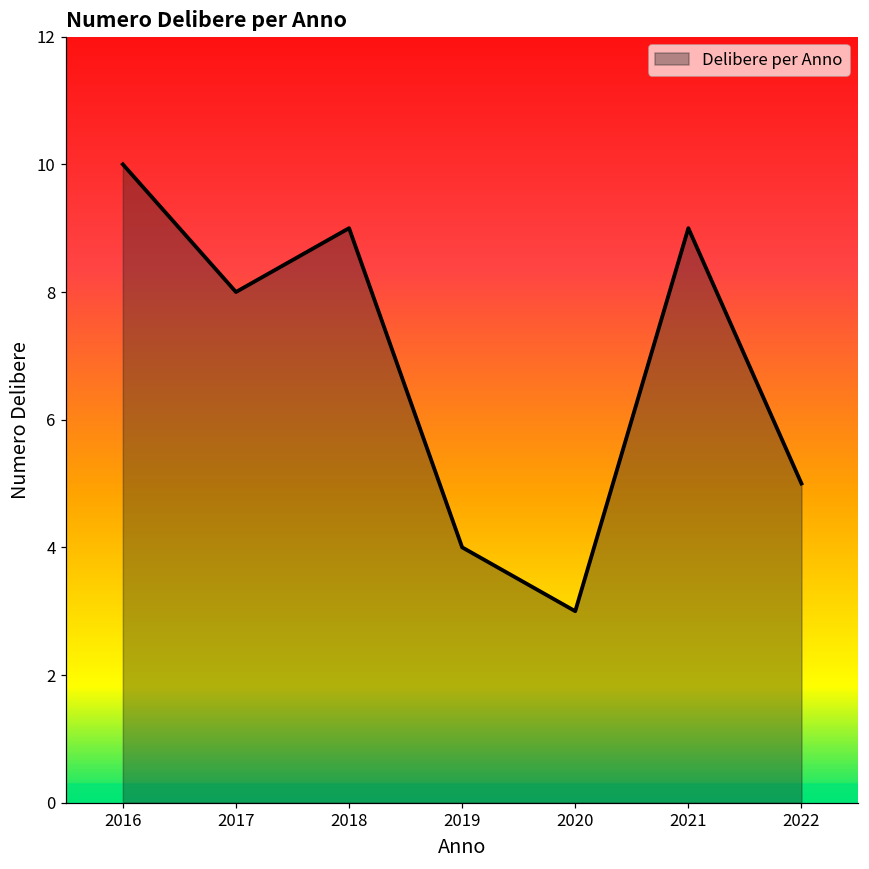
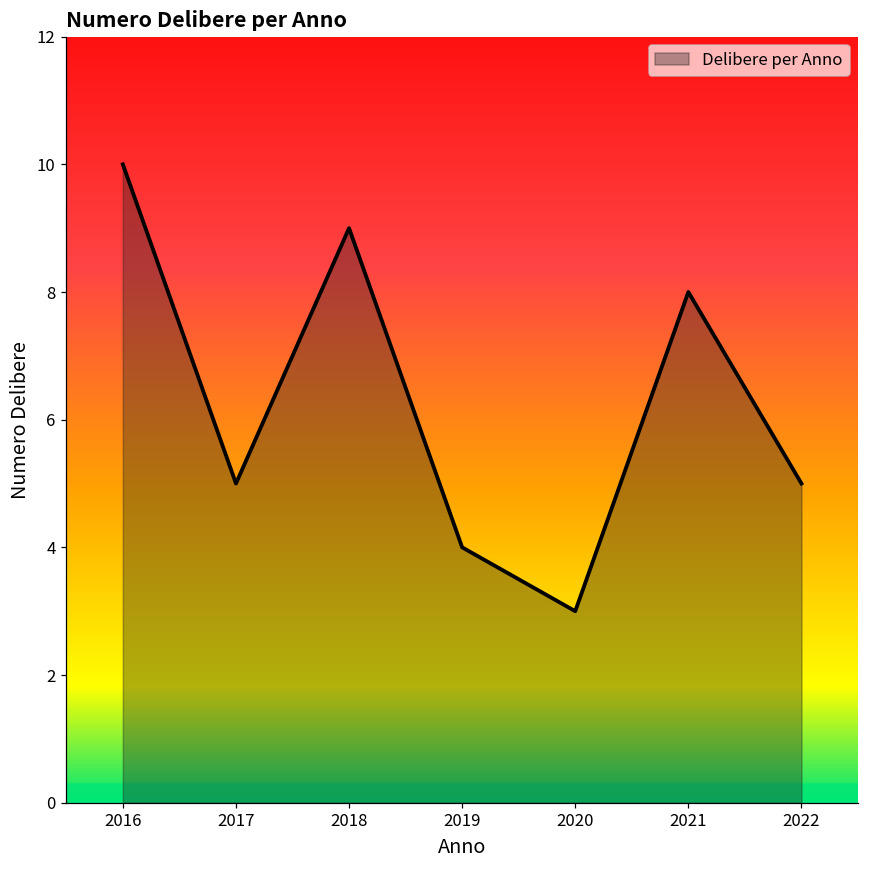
2017: 8 -> 5
2021: 9 -> 8
